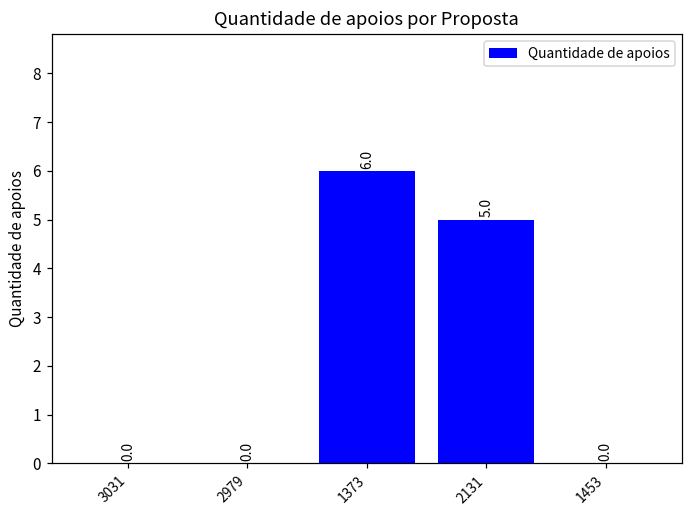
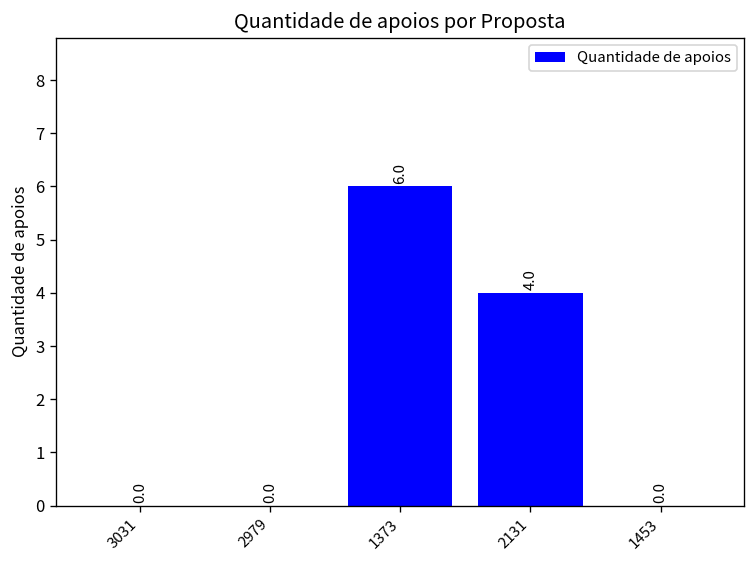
2131: 5.0 -> 4.0
